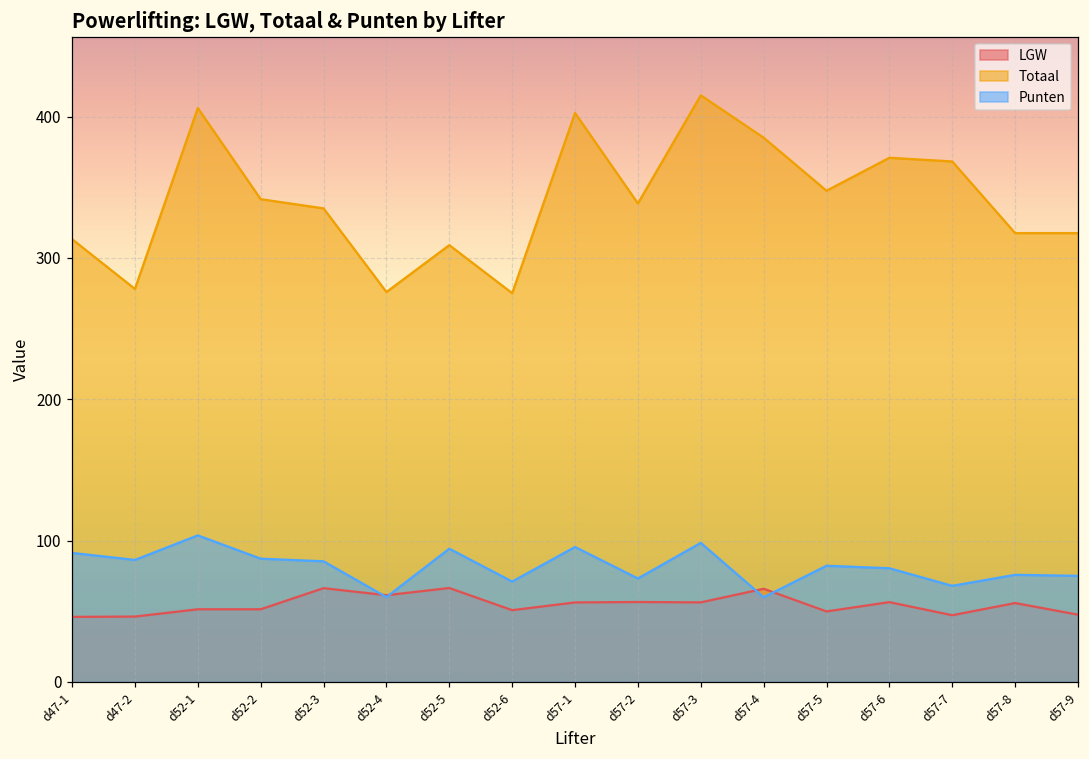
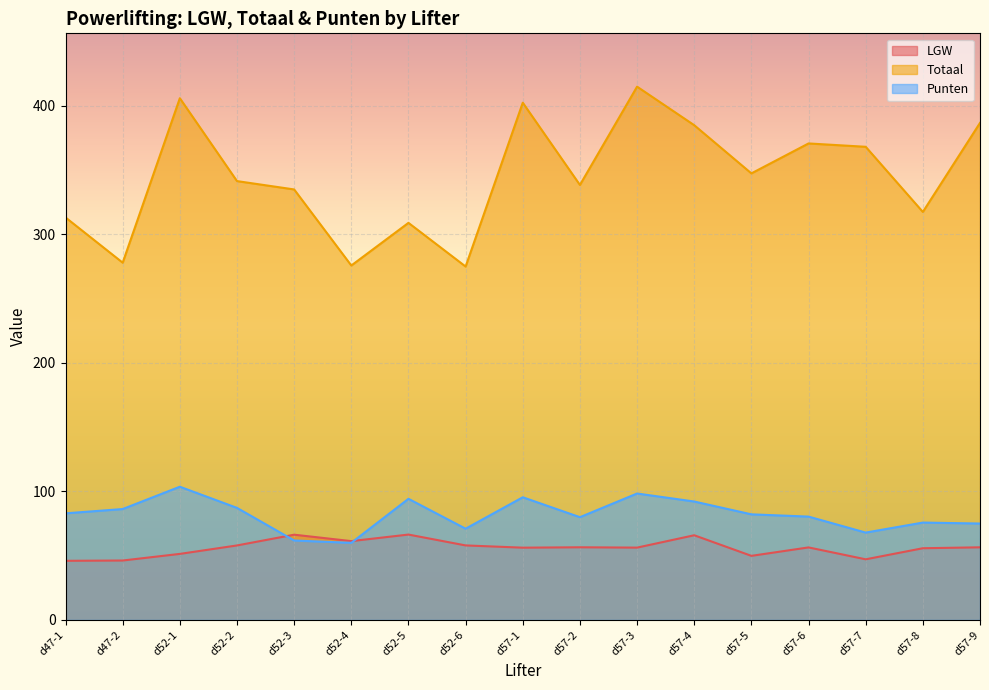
Punten, d47-1: 91 -> 83
LGW, d52-2: 51 -> 58
Punten, d52-3: 85 -> 62
LGW, d52-6: 51 -> 58
Punten, d57-2: 73 -> 80
Punten, d57-4: 60 -> 92
LGW, d57-9: 48 -> 56
Totaal, d57-9: 318 -> 387
